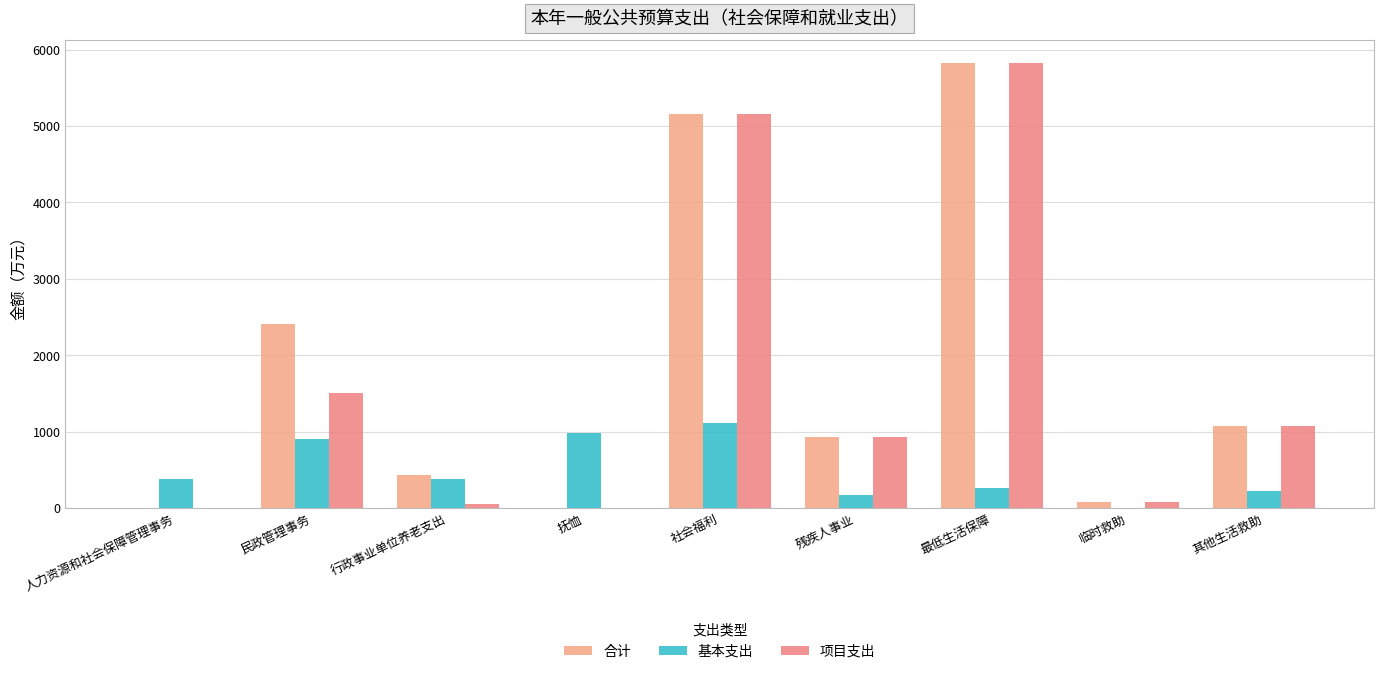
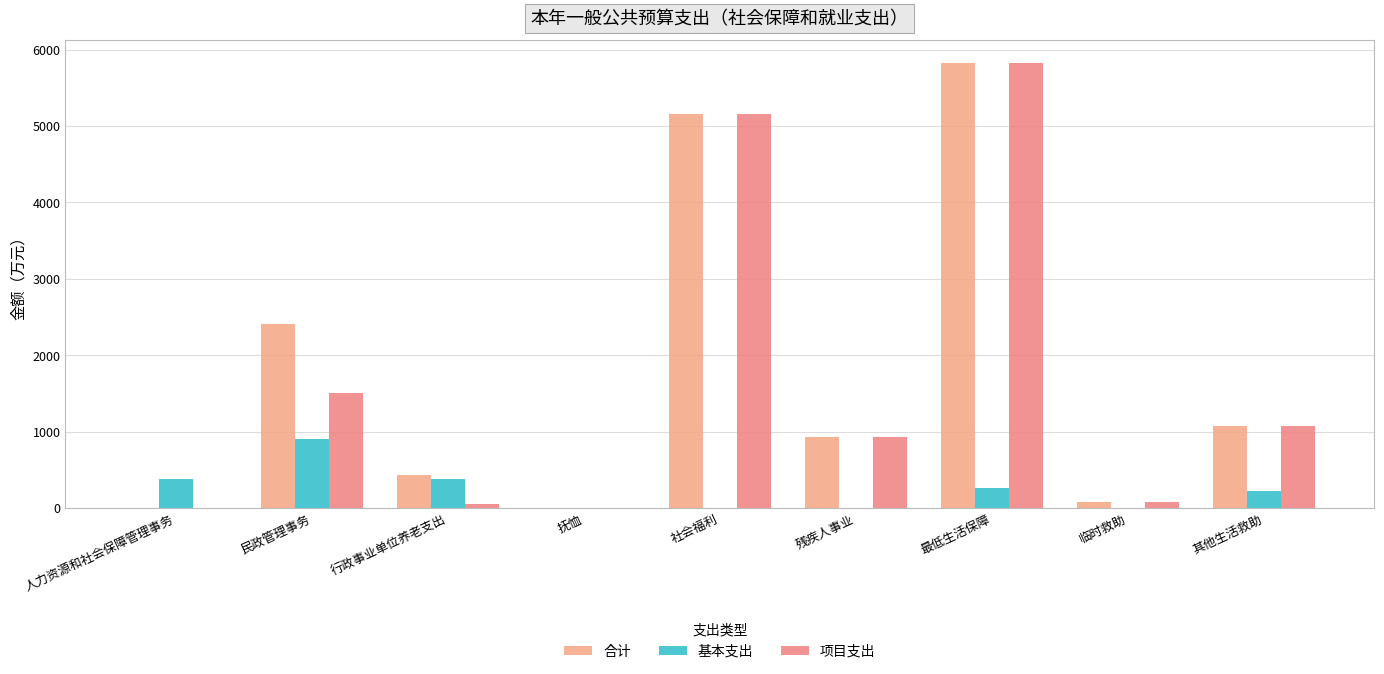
基本支出, 抚恤: 1000 -> 0
基本支出, 社会福利: 1100 -> 0
基本支出, 残疾人事业: 200 -> 0
